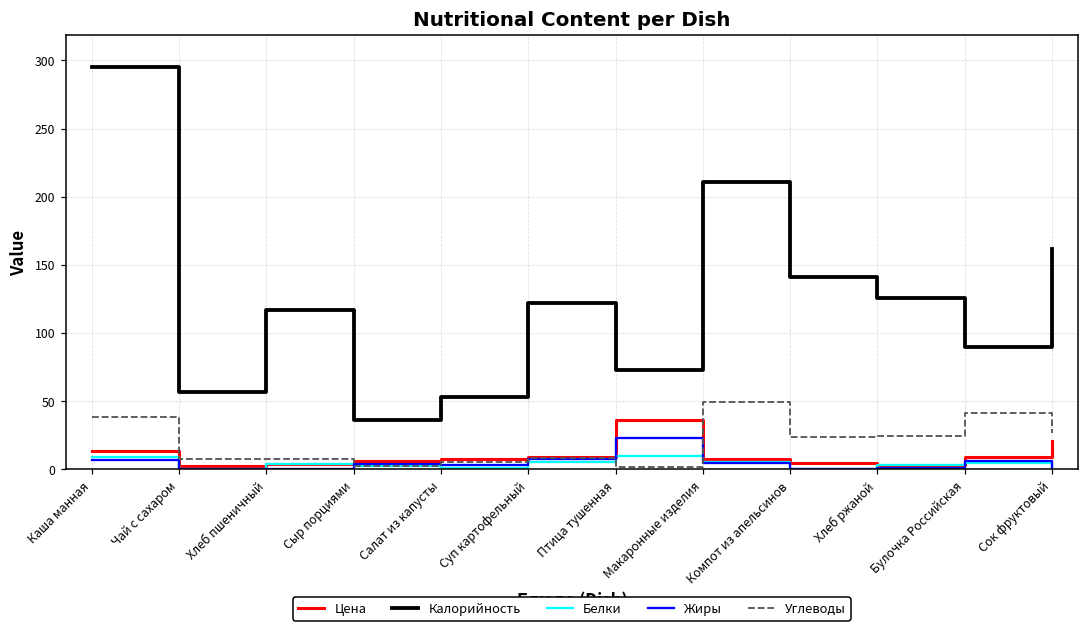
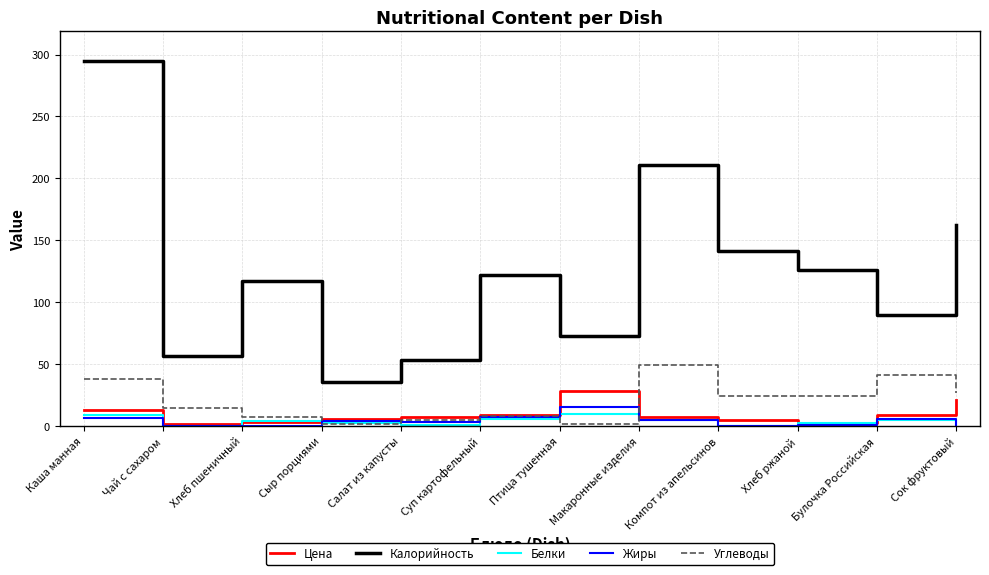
Углеводы, Чай с сахаром: 7 -> 15
Цена, Птица тушенная: 36 -> 28
Жиры, Птица тушенная: 23 -> 16
